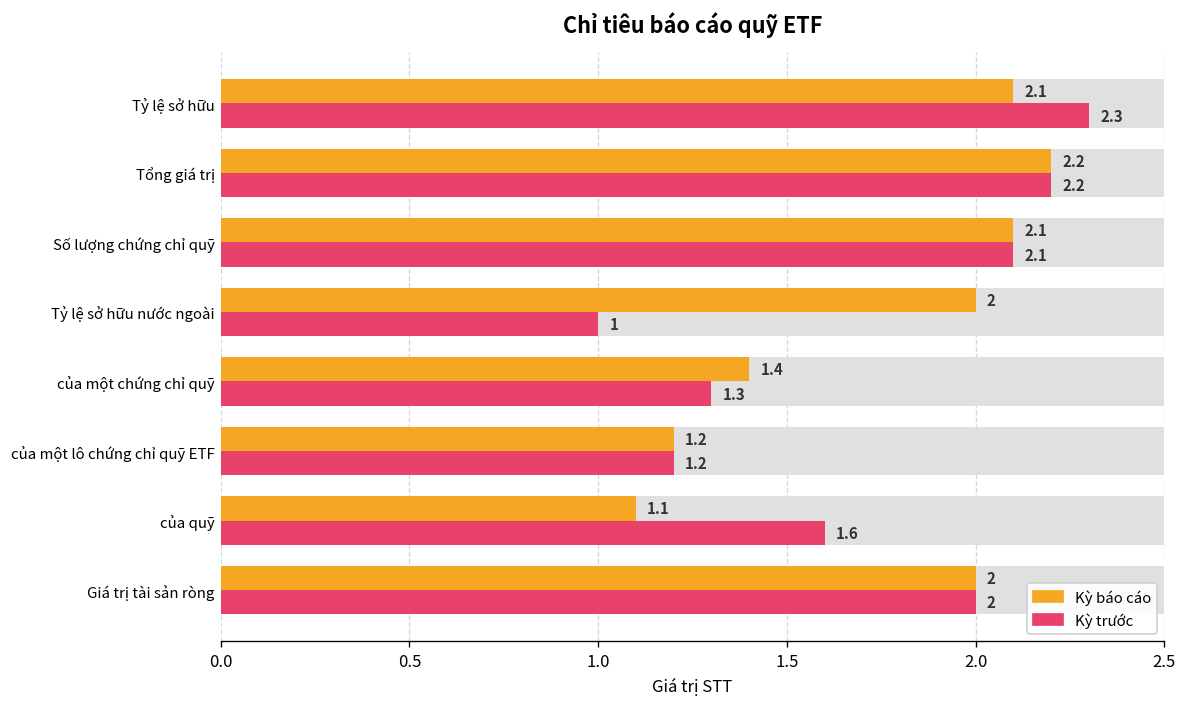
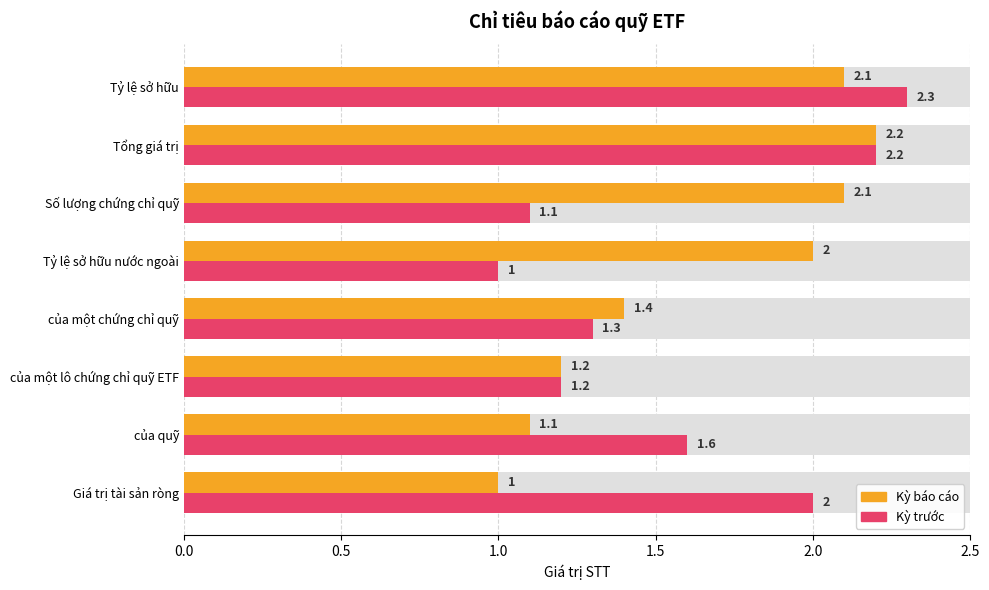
Kỳ trước, Số lượng chứng chỉ quỹ: 2.1 -> 1.1
Kỳ báo cáo, Giá trị tài sản ròng: 2 -> 1
